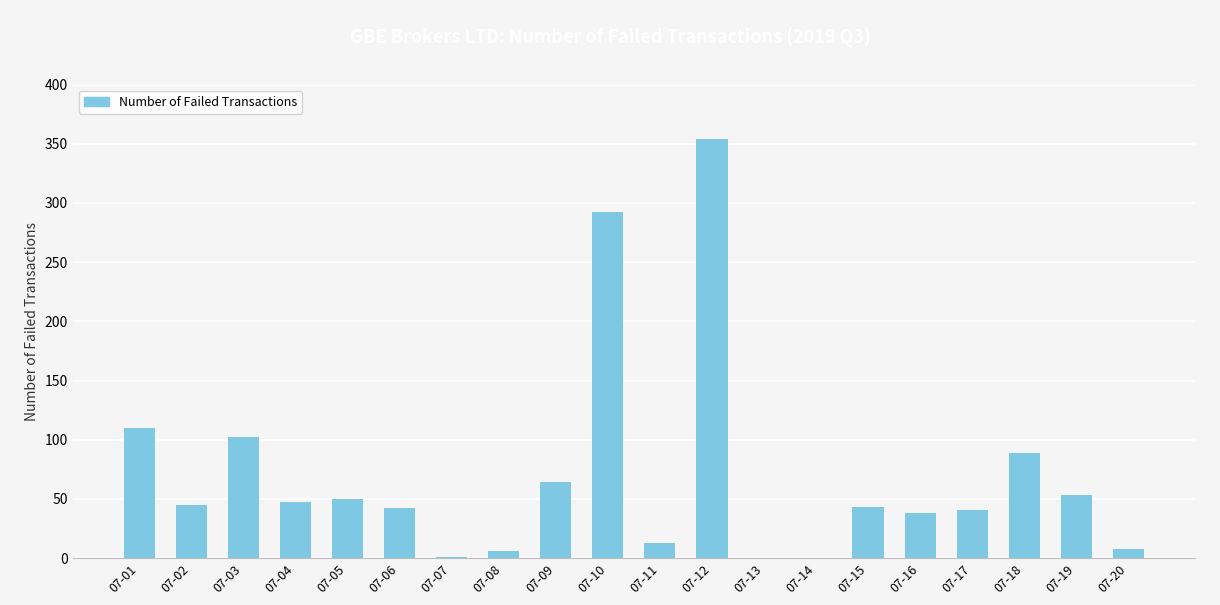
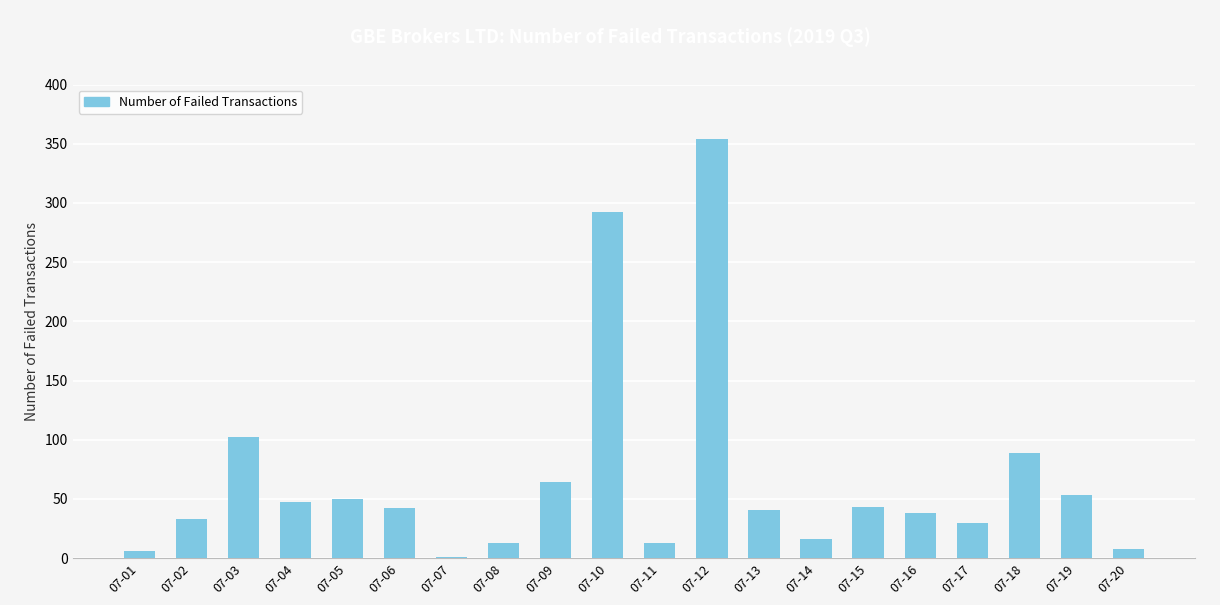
07-01: 110 -> 6
07-02: 45 -> 33
07-08: 6 -> 13
07-13: 0 -> 41
07-14: 0 -> 16
07-17: 41 -> 30
